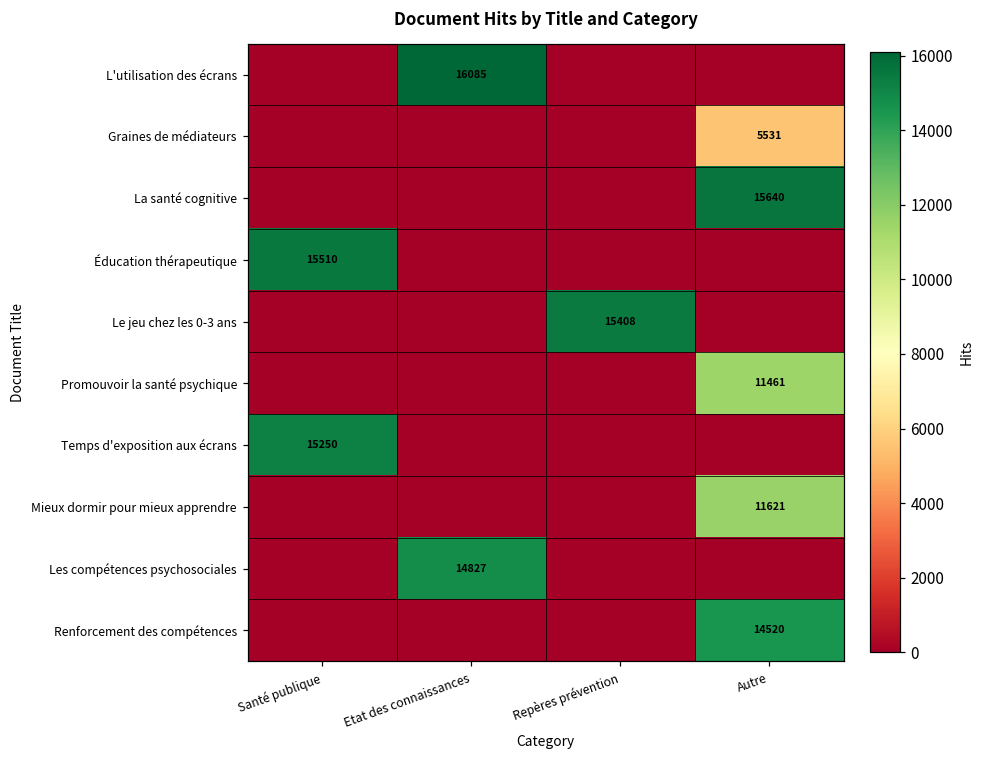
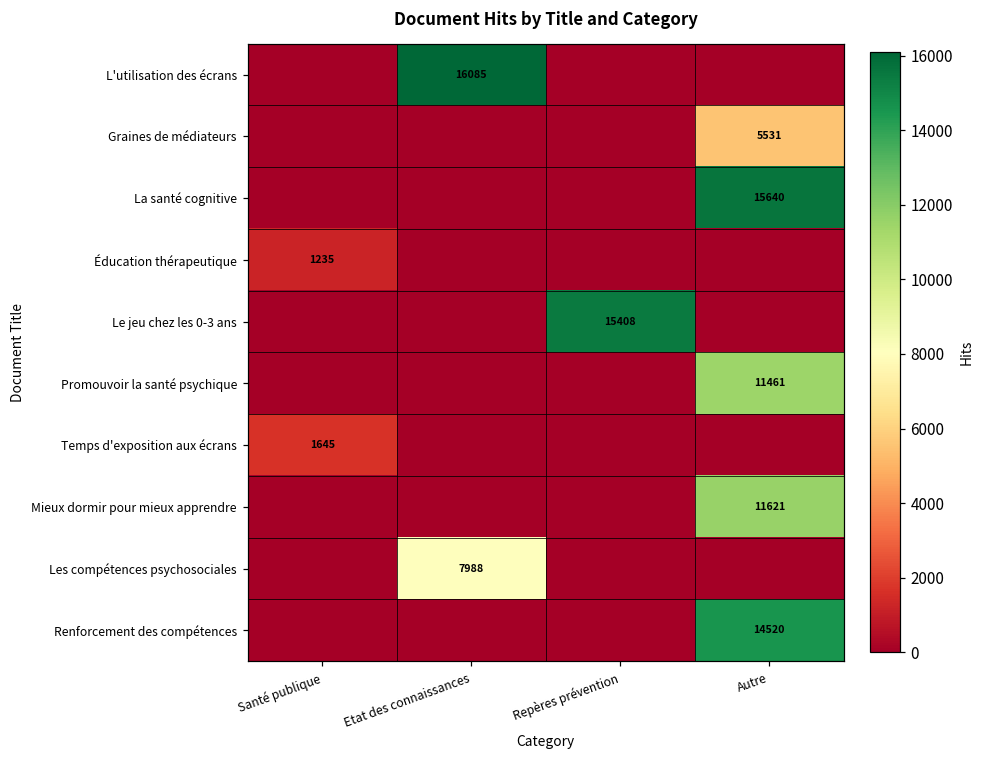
Éducation thérapeutique, Santé publique: 15510 -> 1235
Temps d'exposition aux écrans, Santé publique: 15250 -> 1645
Les compétences psychosociales, Etat des connaissances: 14827 -> 7988
